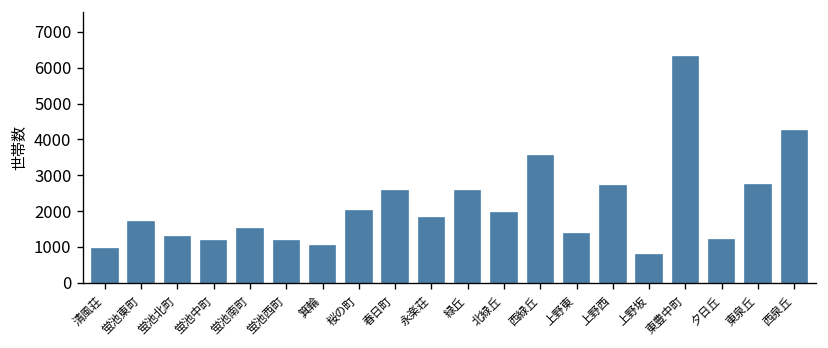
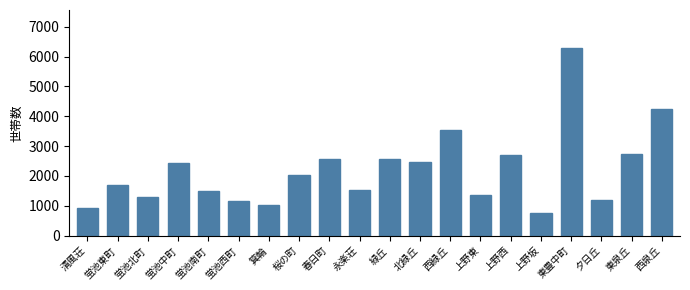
蛍池中町: 1200 -> 2400
永楽荘: 1800 -> 1500
北緑丘: 2000 -> 2500
